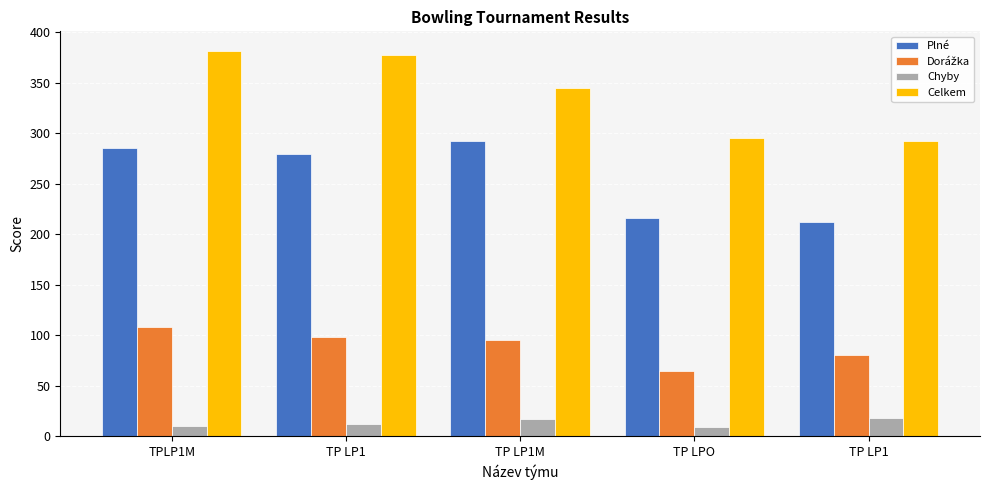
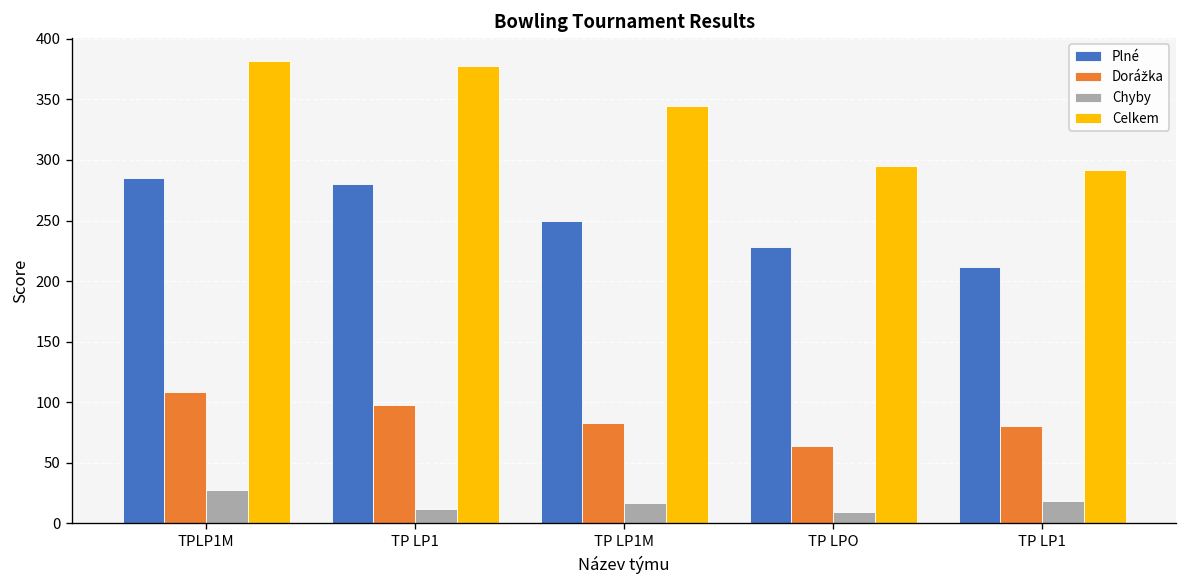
Chyby, TPLP1M: 10 -> 27
Plné, TP LP1M: 292 -> 250
Dorážka, TP LP1M: 95 -> 83
Plné, TP LPO: 216 -> 228
